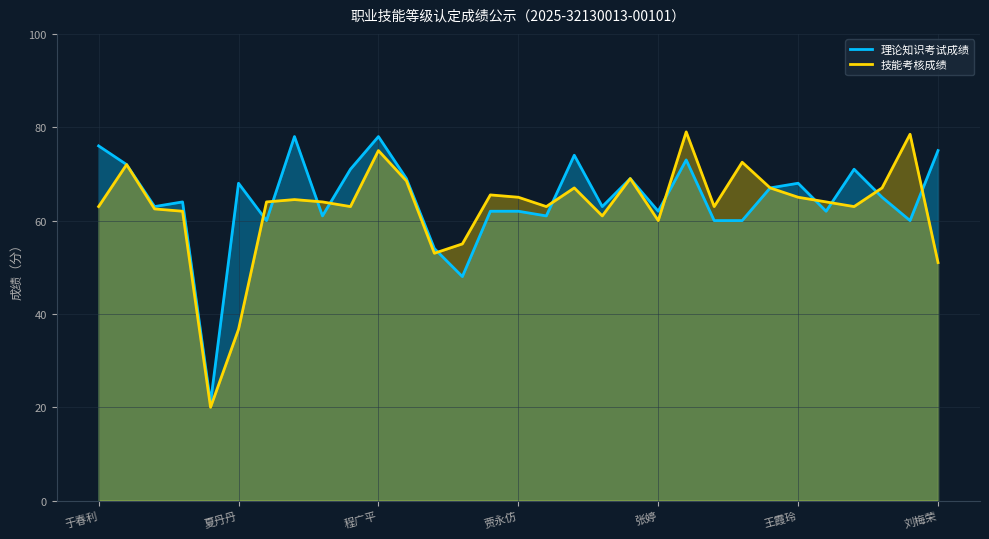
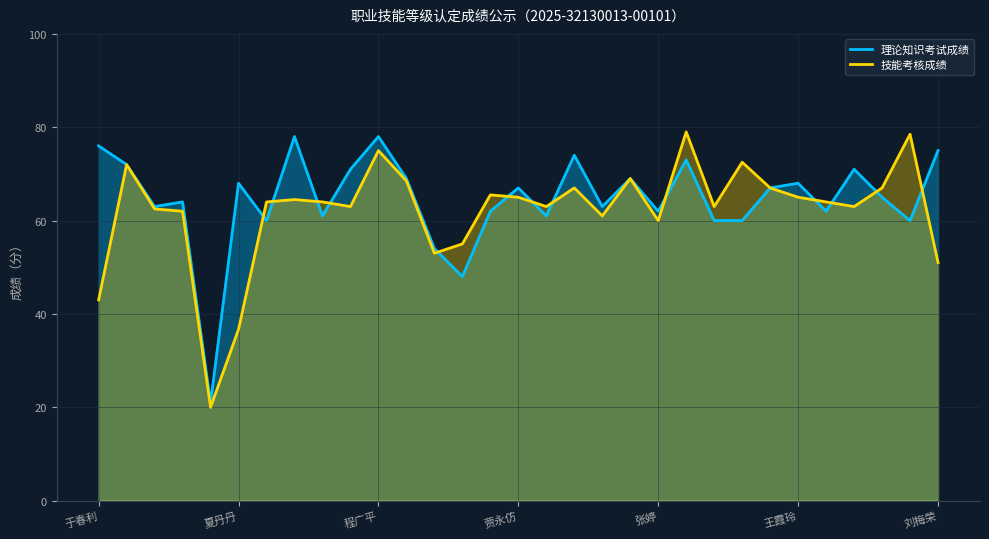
技能考核成绩, 于春利: 63 -> 43
理论知识考试成绩, 贾永仿: 62 -> 67
